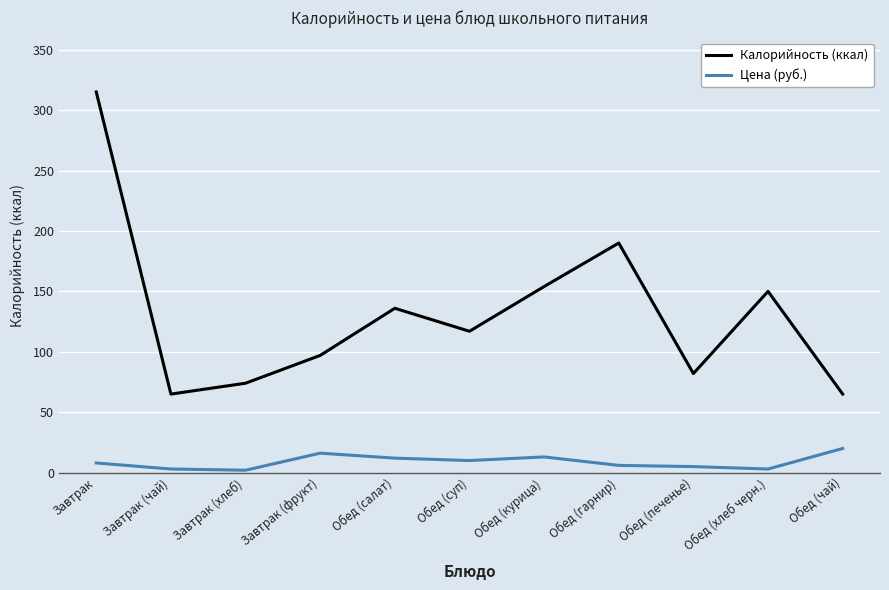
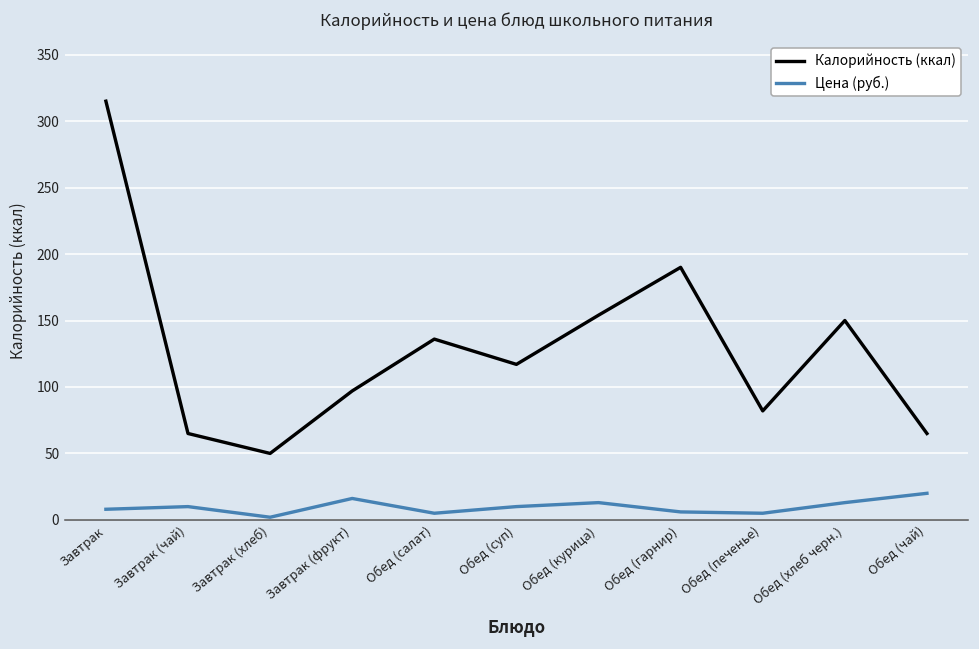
Цена (руб.), Завтрак (чай): 3 -> 10
Калорийность (ккал), Завтрак (хлеб): 74 -> 50
Цена (руб.), Обед (салат): 12 -> 5
Цена (руб.), Обед (хлеб черн.): 3 -> 13
